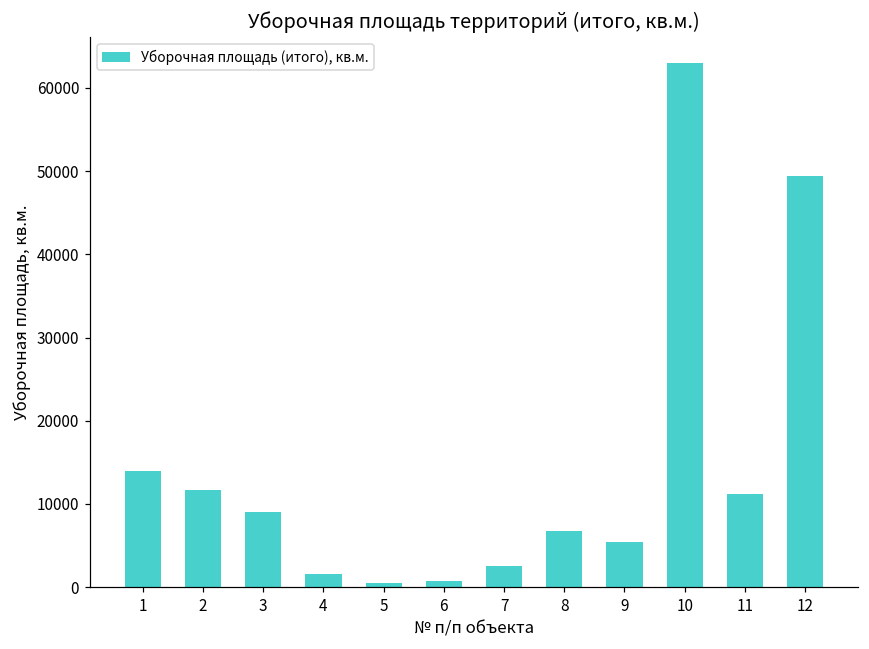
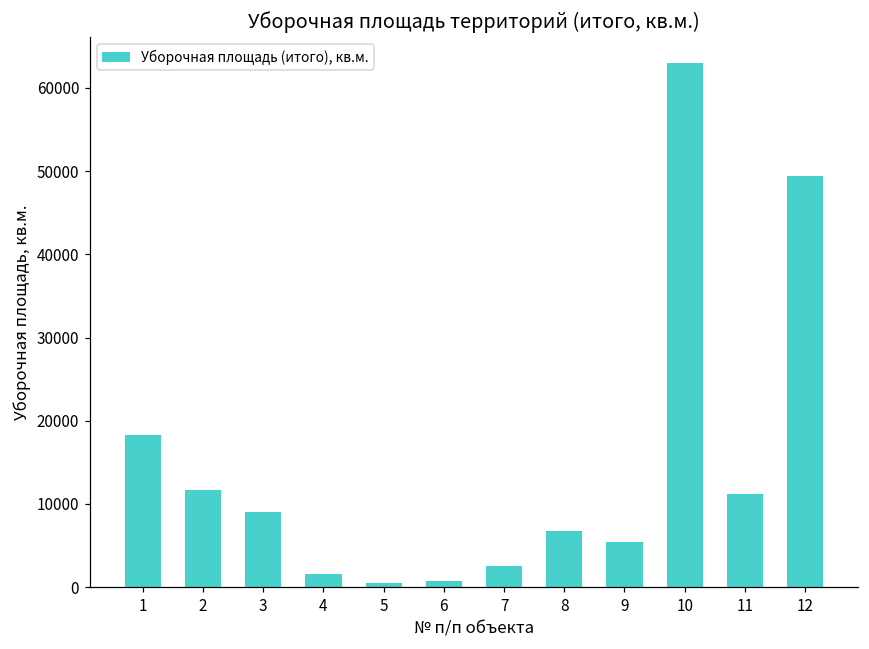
1: 14000 -> 18000
